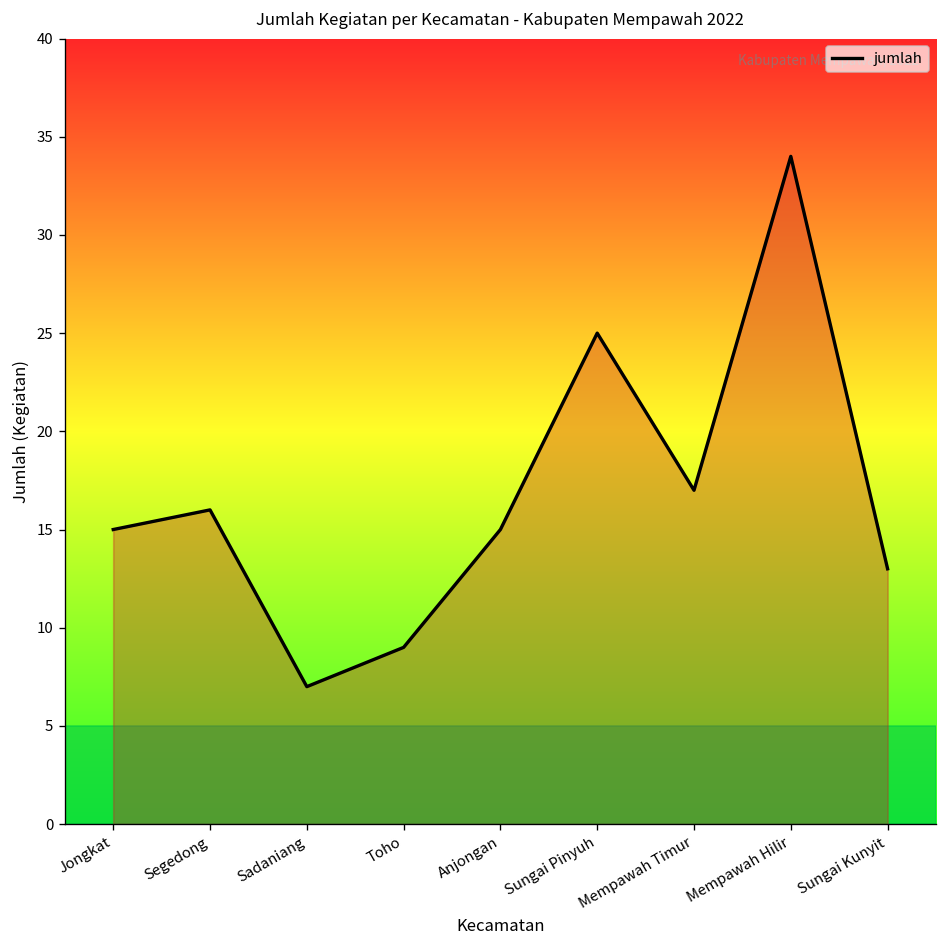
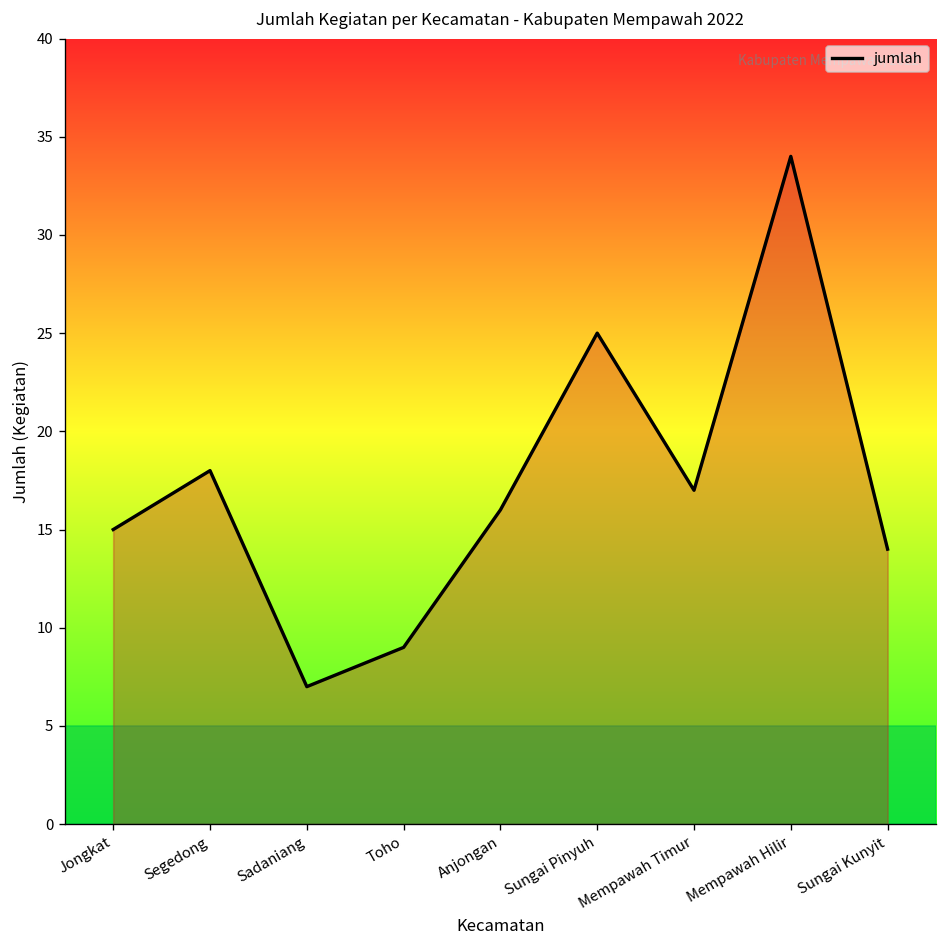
Segedong: 16 -> 18
Anjongan: 15 -> 16
Sungai Kunyit: 13 -> 14
